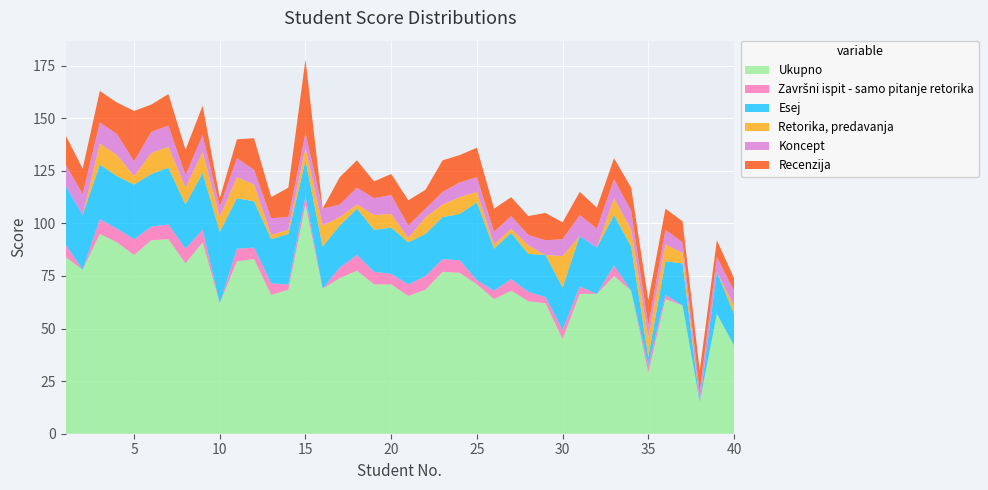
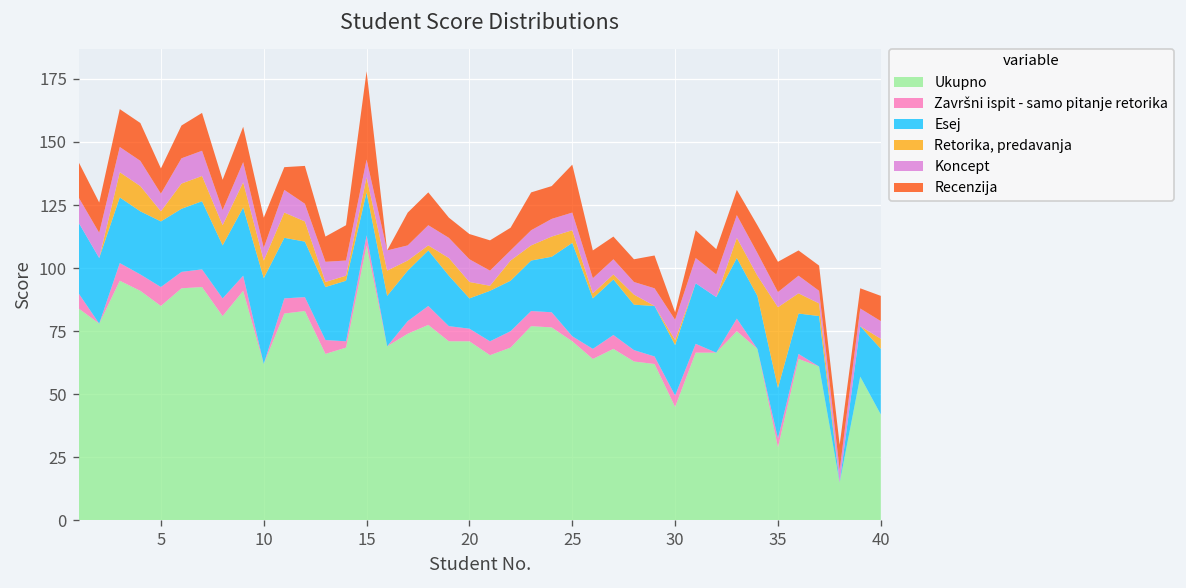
Recenzija, 5: 24 -> 10
Recenzija, 10: 4 -> 12
Esej, 20: 22 -> 12
Recenzija, 25: 14 -> 19
Retorika, predavanja, 30: 15 -> 2
Recenzija, 30: 8 -> 3
Esej, 35: 4 -> 20
Retorika, predavanja, 35: 9 -> 32
Esej, 40: 15 -> 26
Recenzija, 40: 6 -> 10
